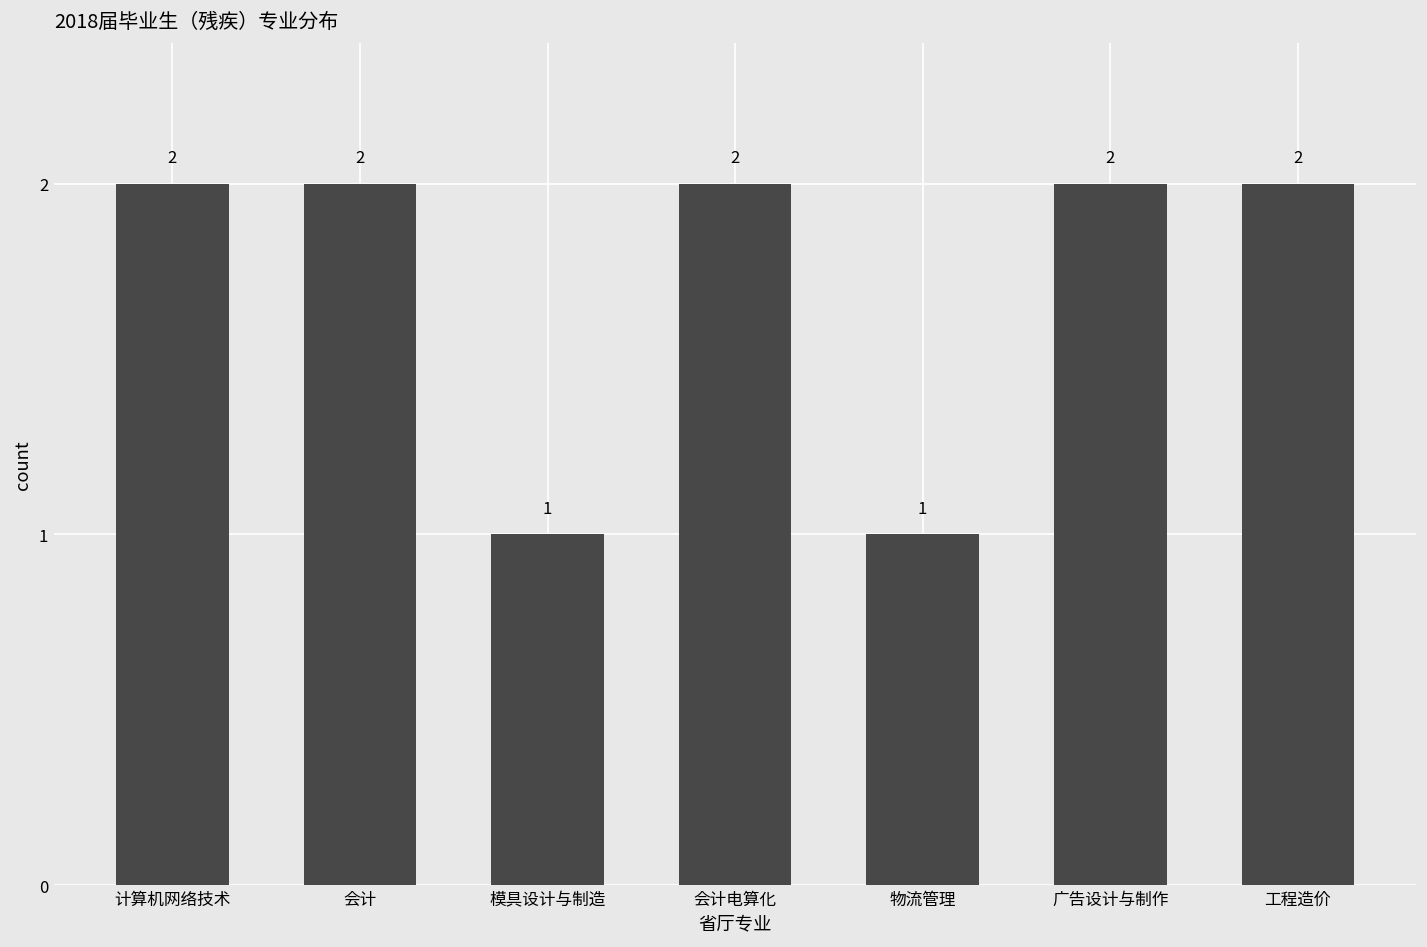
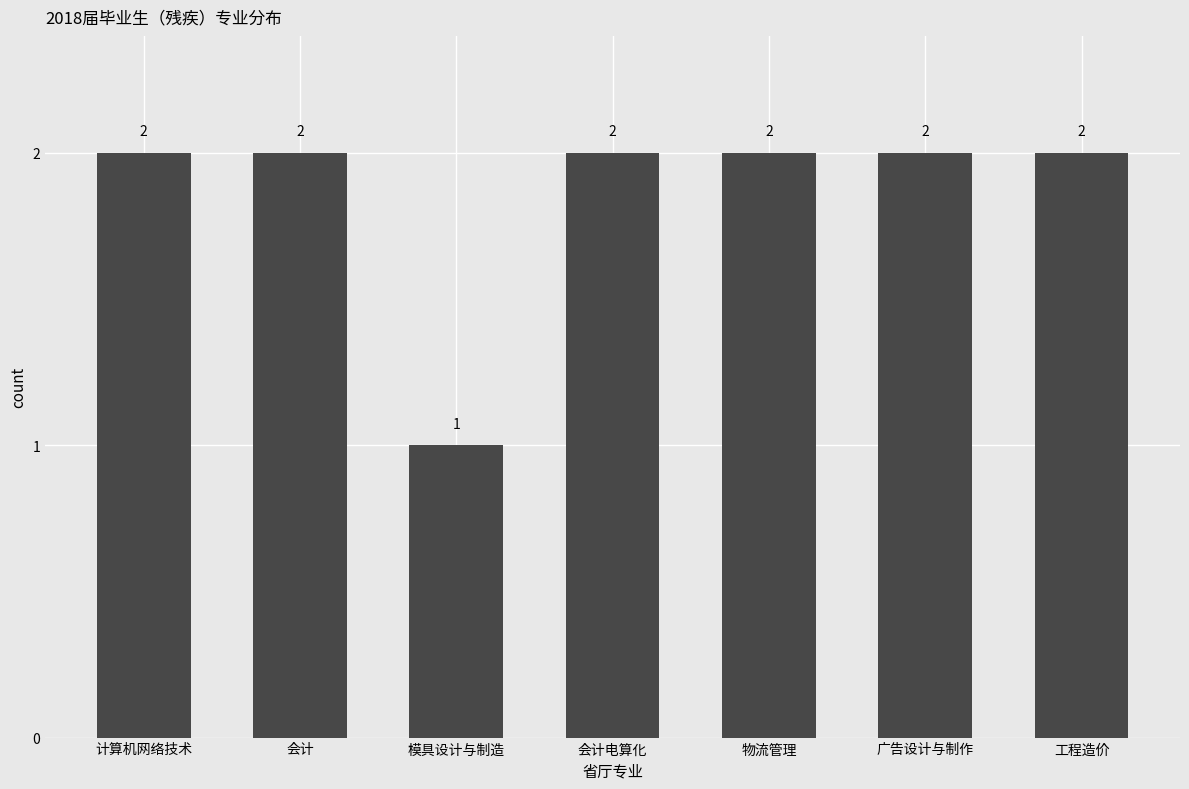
物流管理: 1 -> 2
